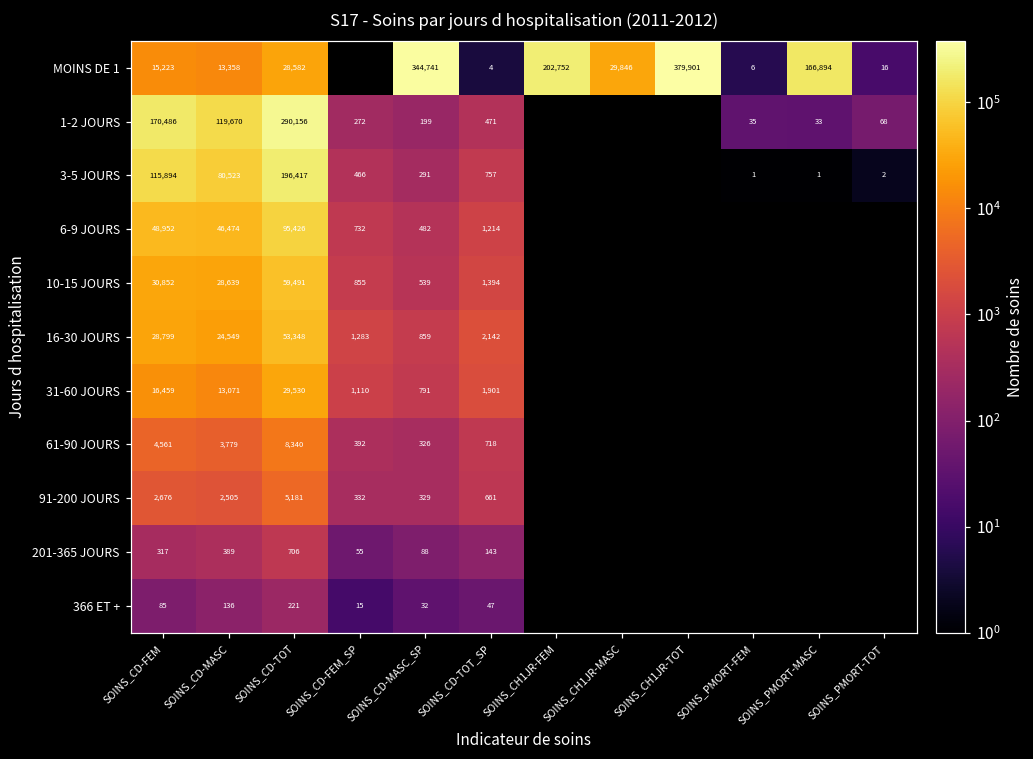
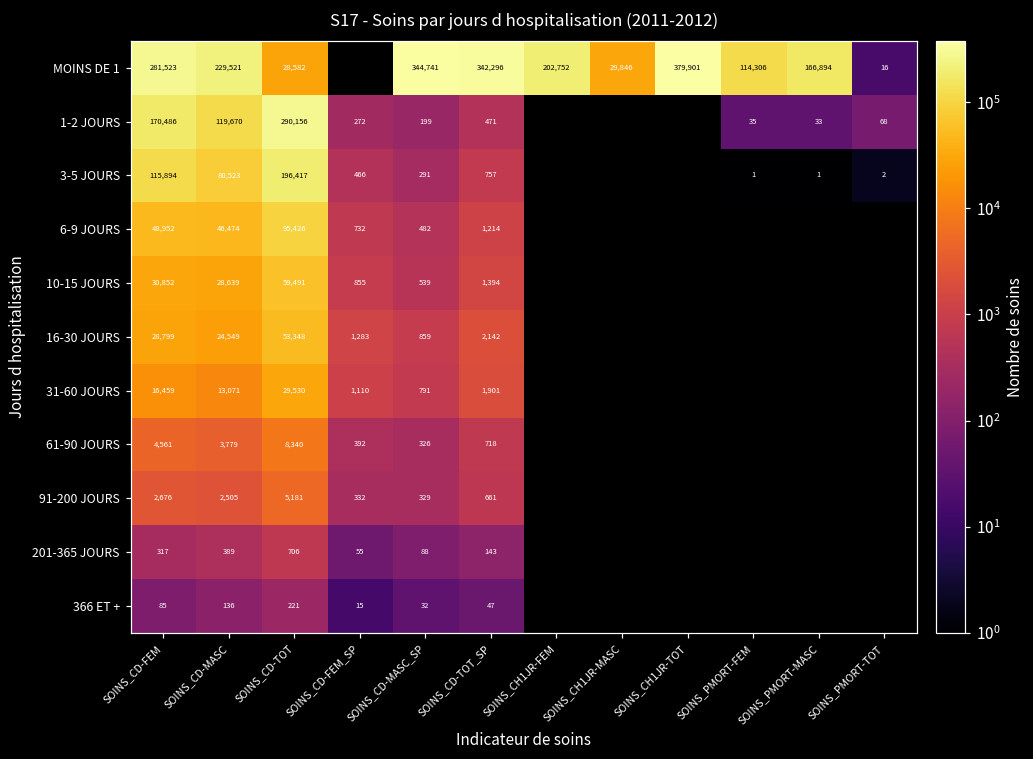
MOINS DE 1, SOINS_CD-FEM: 15,223 -> 281,523
MOINS DE 1, SOINS_CD-MASC: 13,358 -> 229,521
MOINS DE 1, SOINS_CD-TOT_SP: 4 -> 342,296
MOINS DE 1, SOINS_PMORT-FEM: 6 -> 114,306
